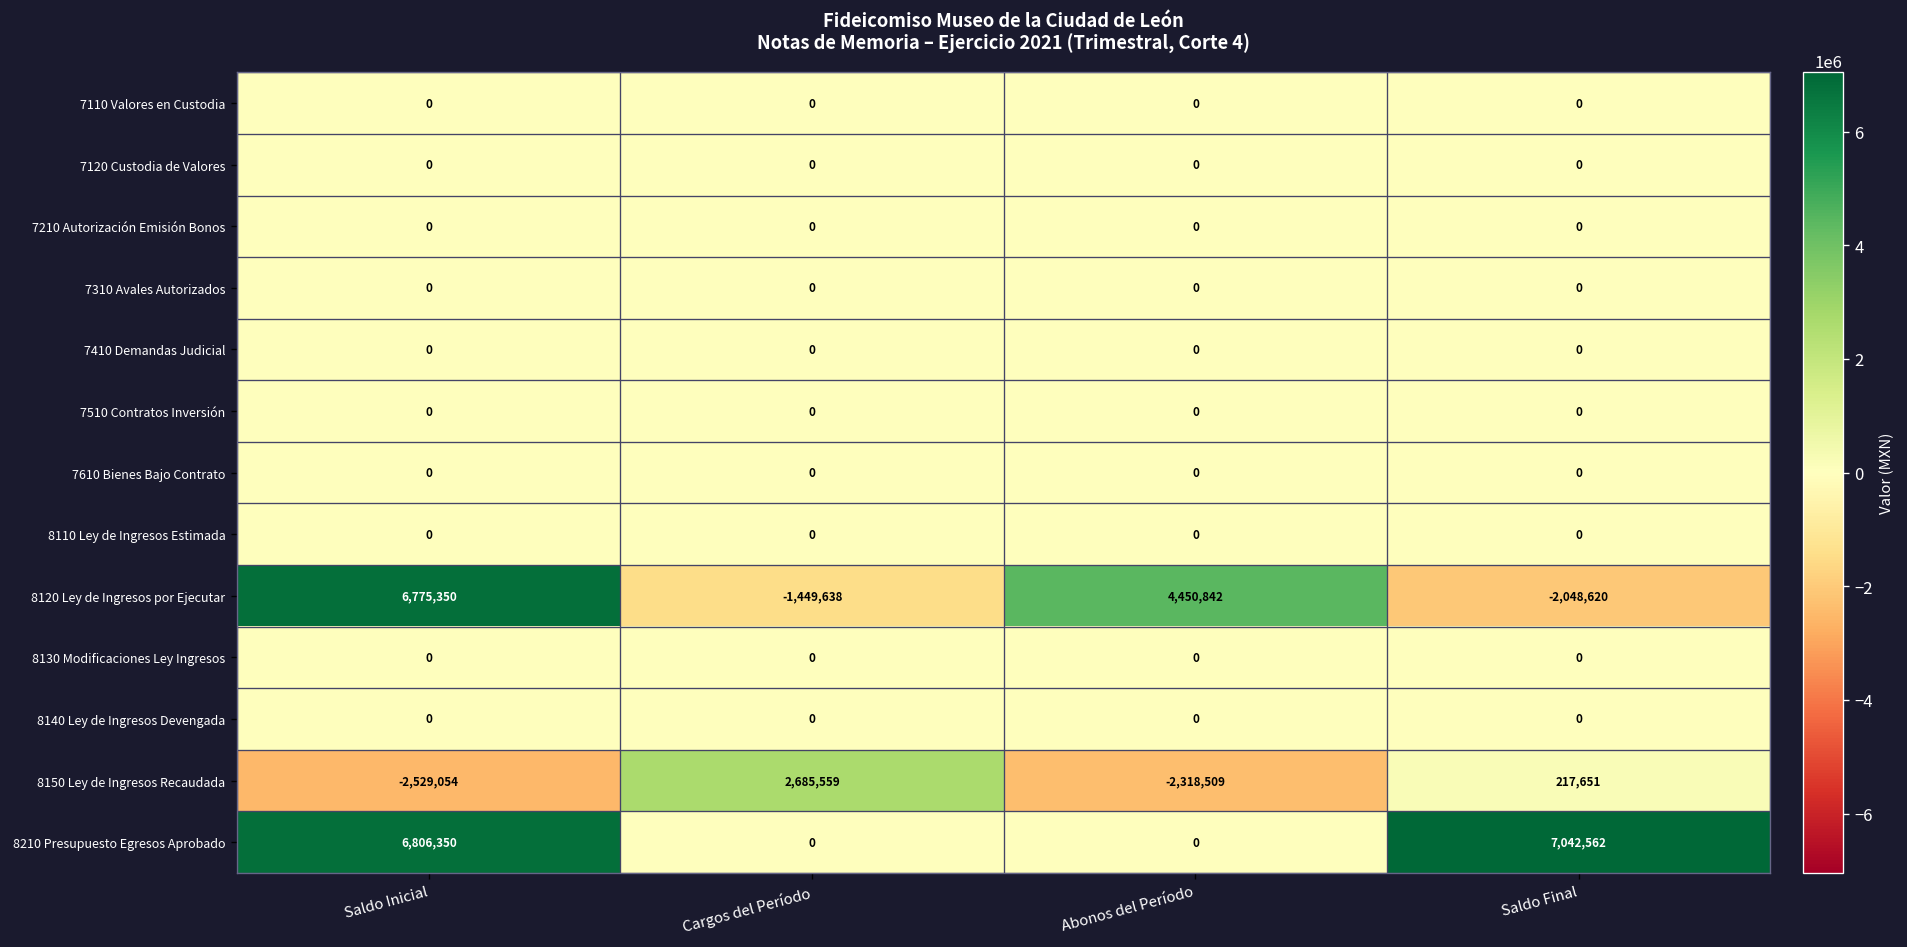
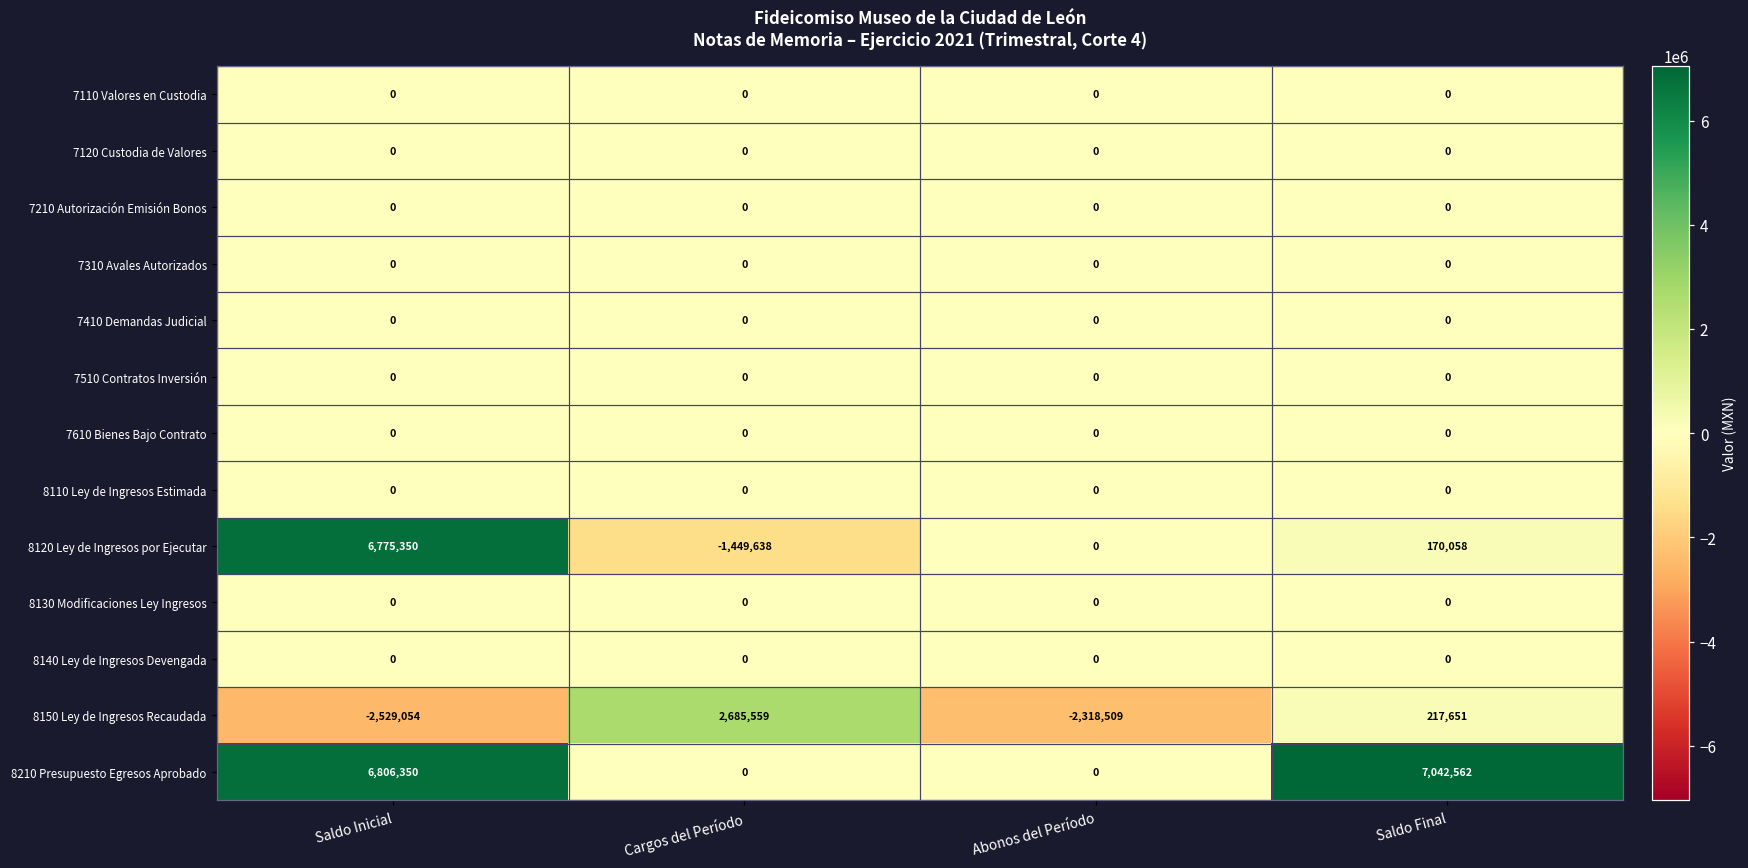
8120 Ley de Ingresos por Ejecutar, Abonos del Período: 4,450,842 -> 0
8120 Ley de Ingresos por Ejecutar, Saldo Final: -2,048,620 -> 170,058
